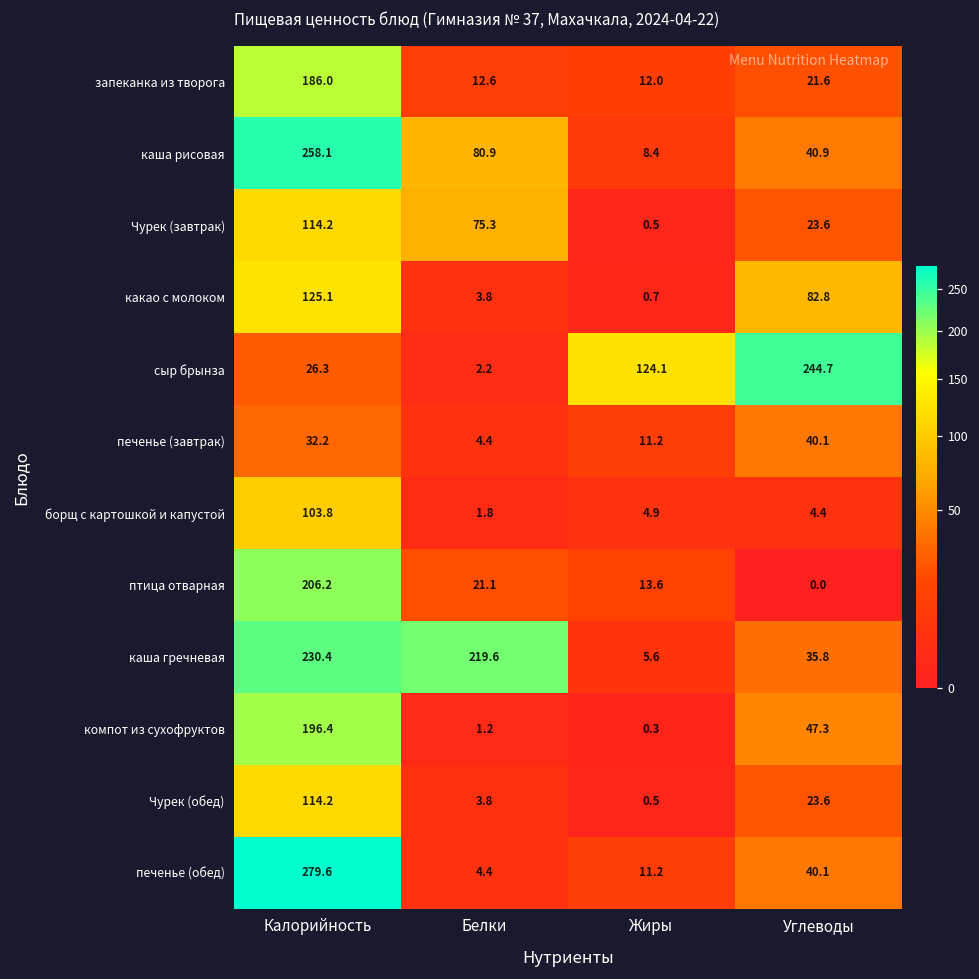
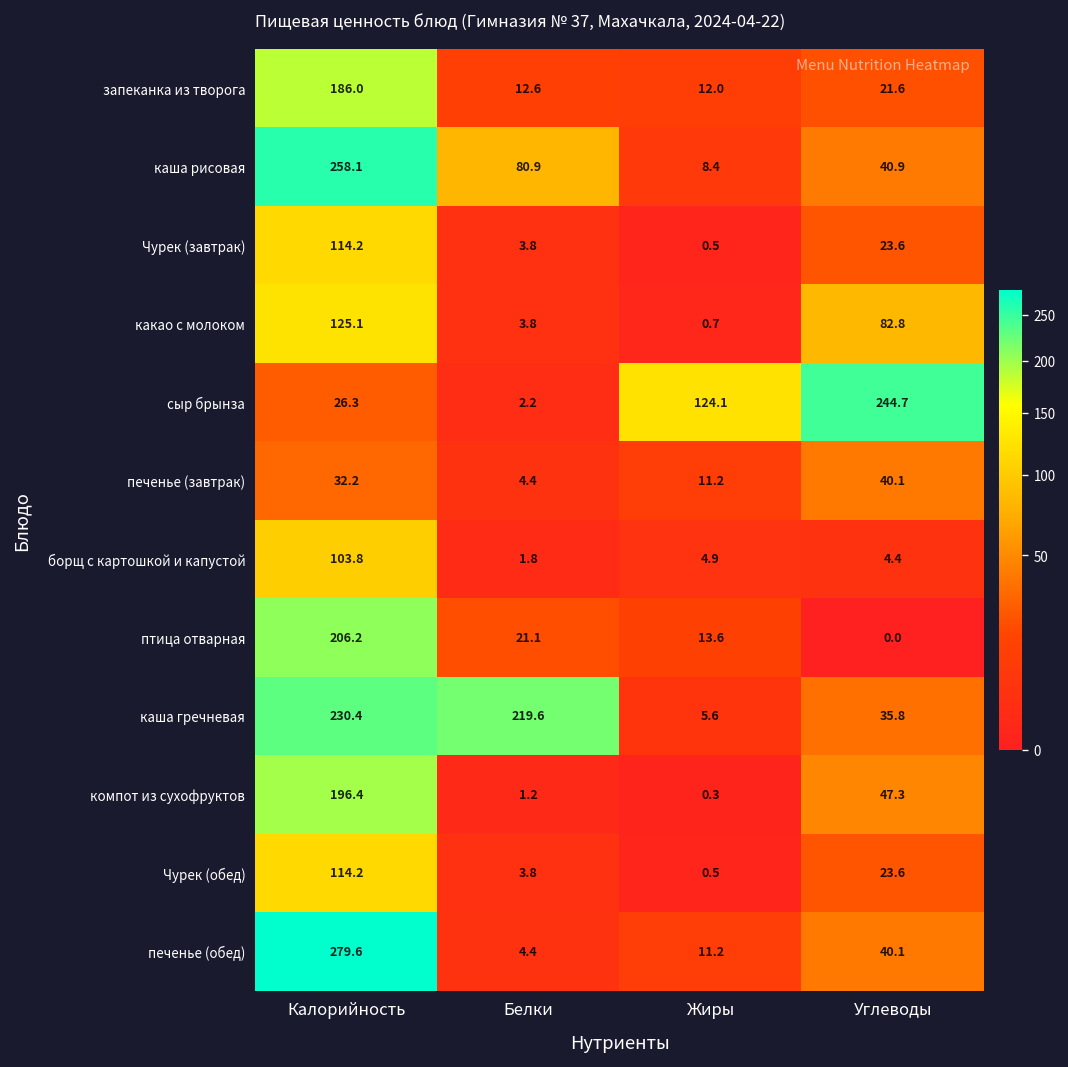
Чурек (завтрак), Белки: 75.3 -> 3.8
